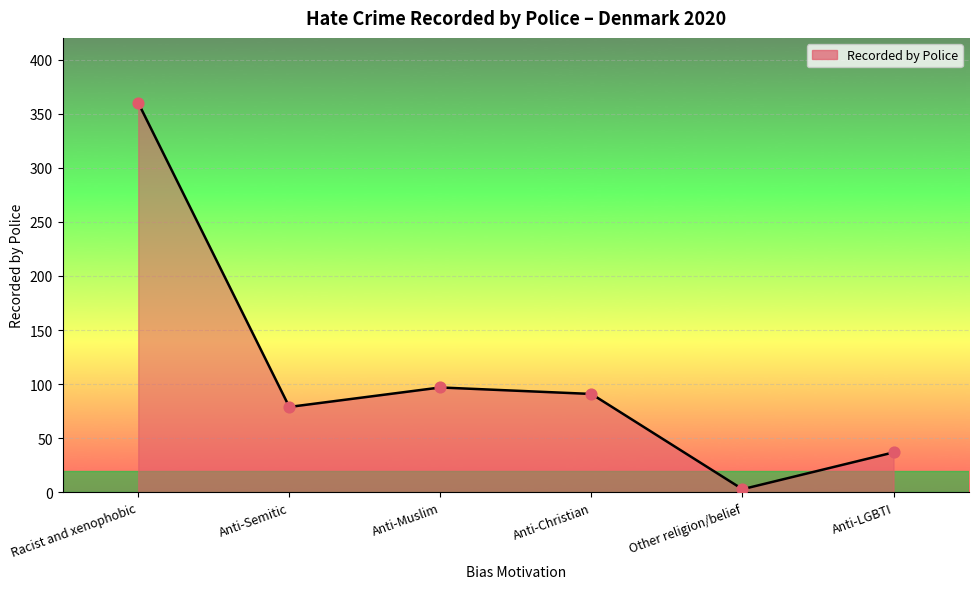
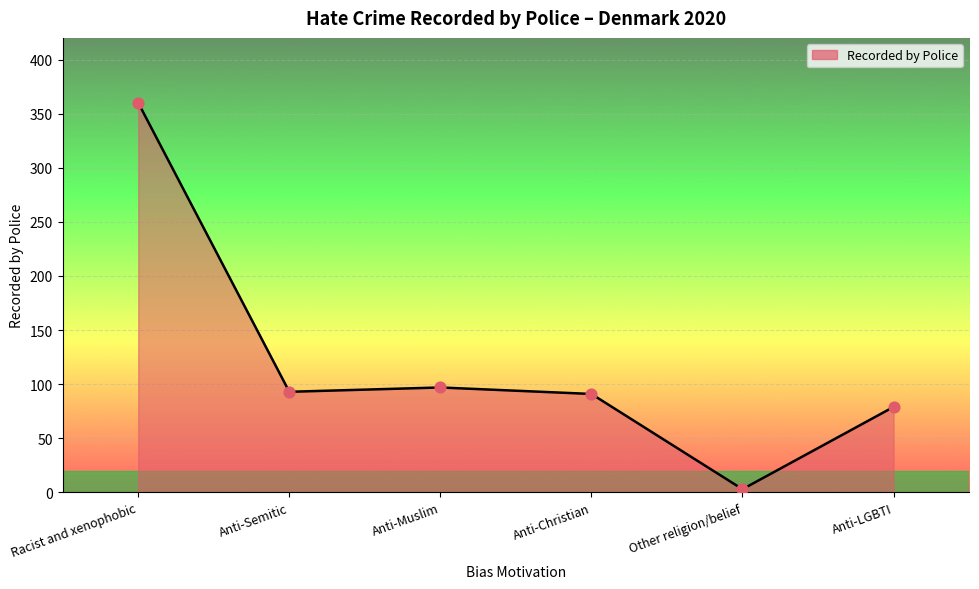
Anti-Semitic: 79 -> 93
Anti-LGBTI: 37 -> 79
